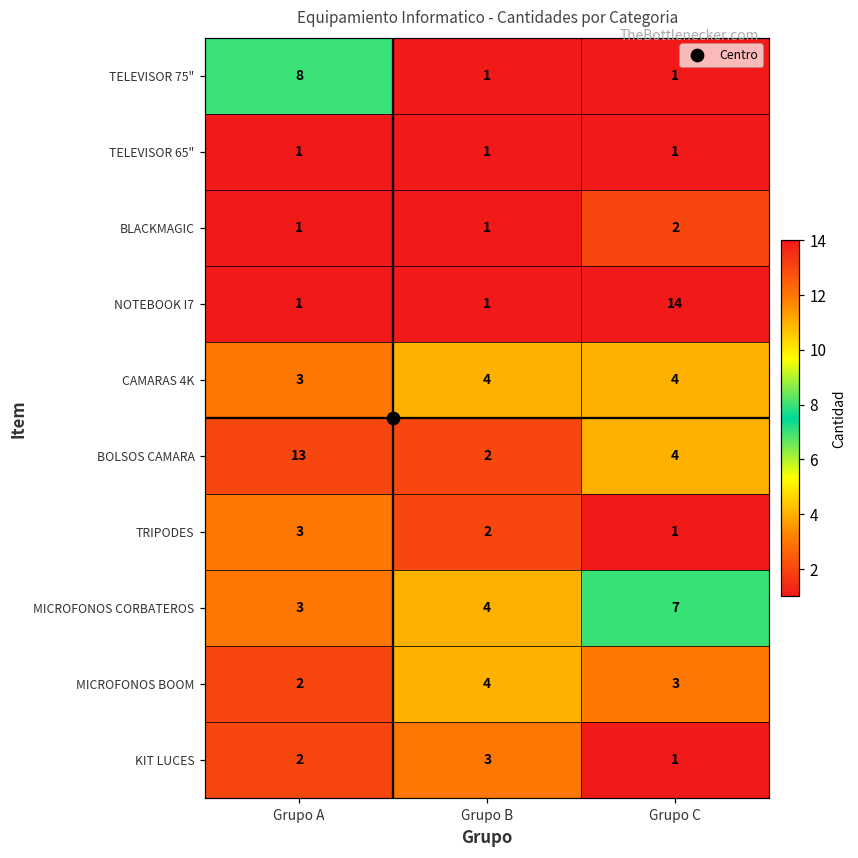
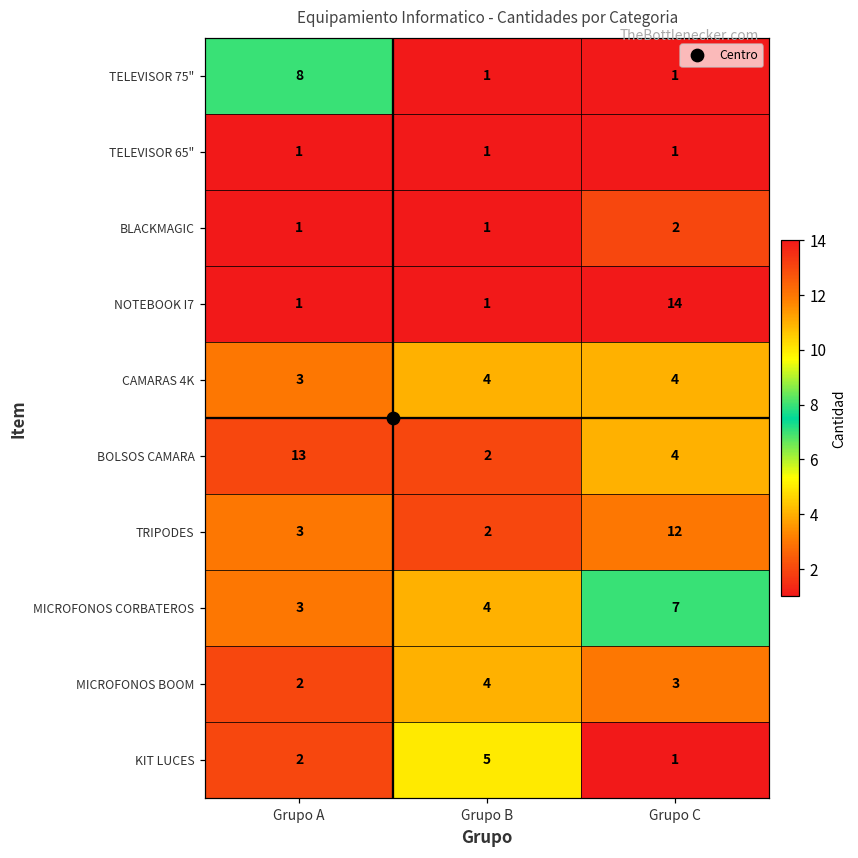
TRIPODES, Grupo C: 1 -> 12
KIT LUCES, Grupo B: 3 -> 5
